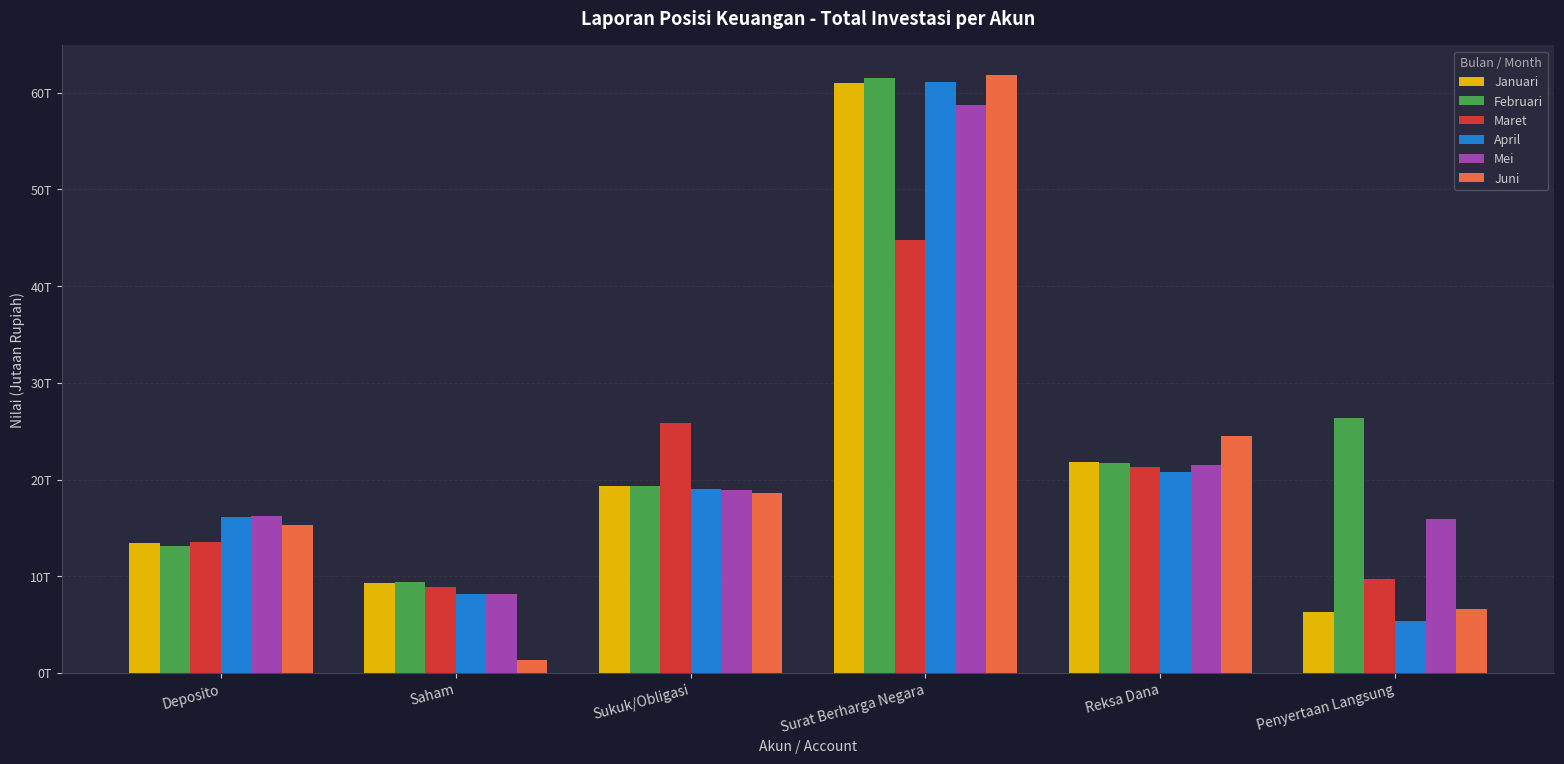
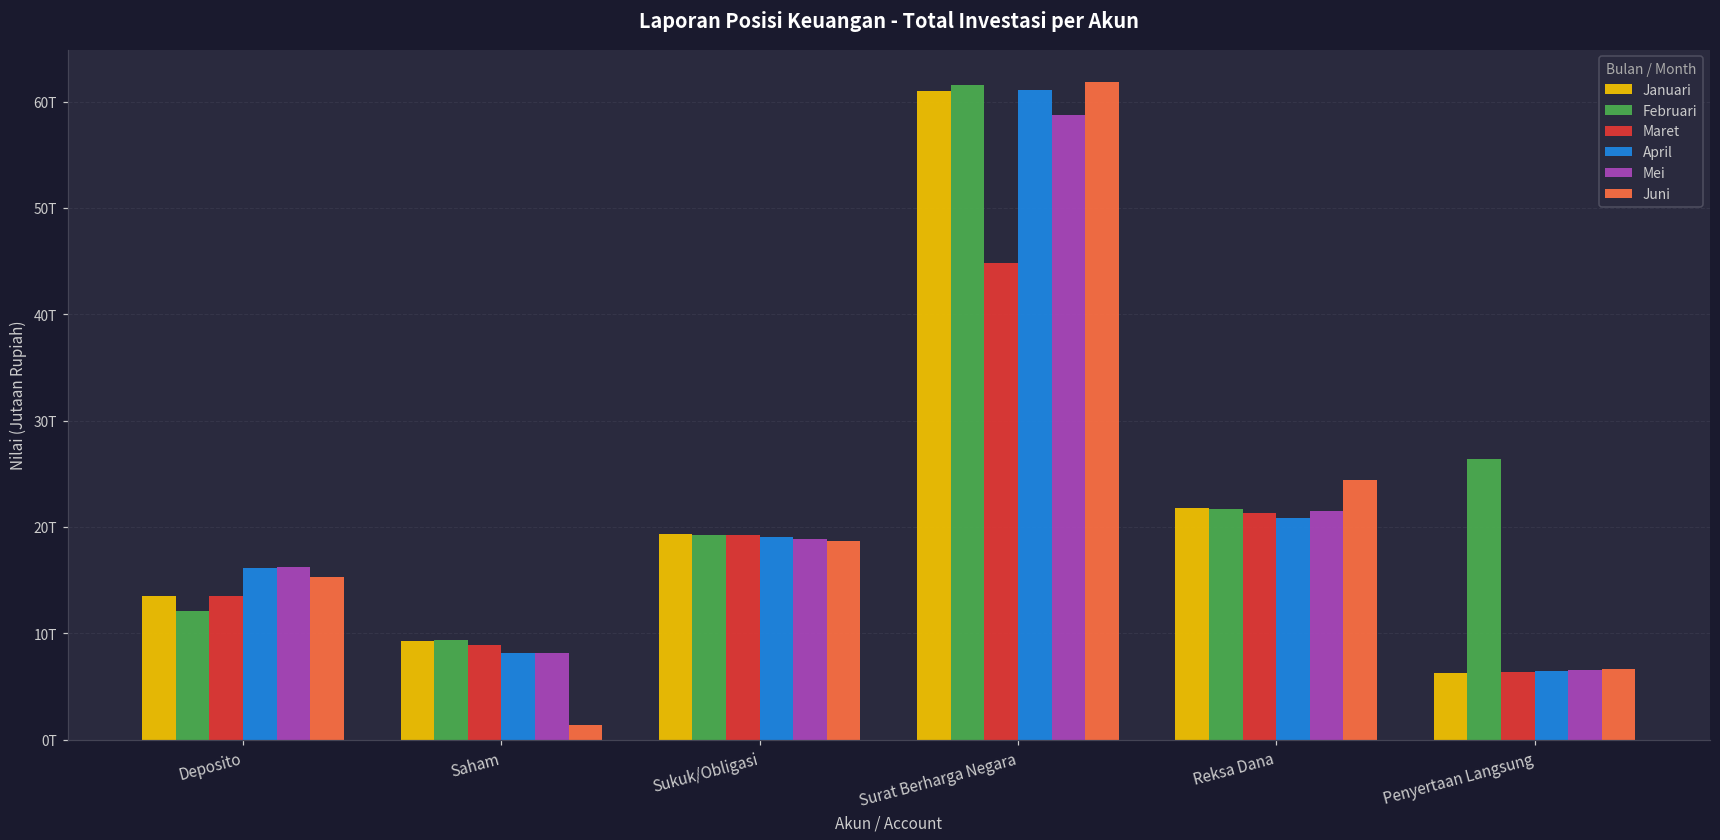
Februari, Deposito: 13T -> 12T
Maret, Sukuk/Obligasi: 26T -> 19T
Maret, Penyertaan Langsung: 10T -> 6T
April, Penyertaan Langsung: 5T -> 6T
Mei, Penyertaan Langsung: 16T -> 7T
